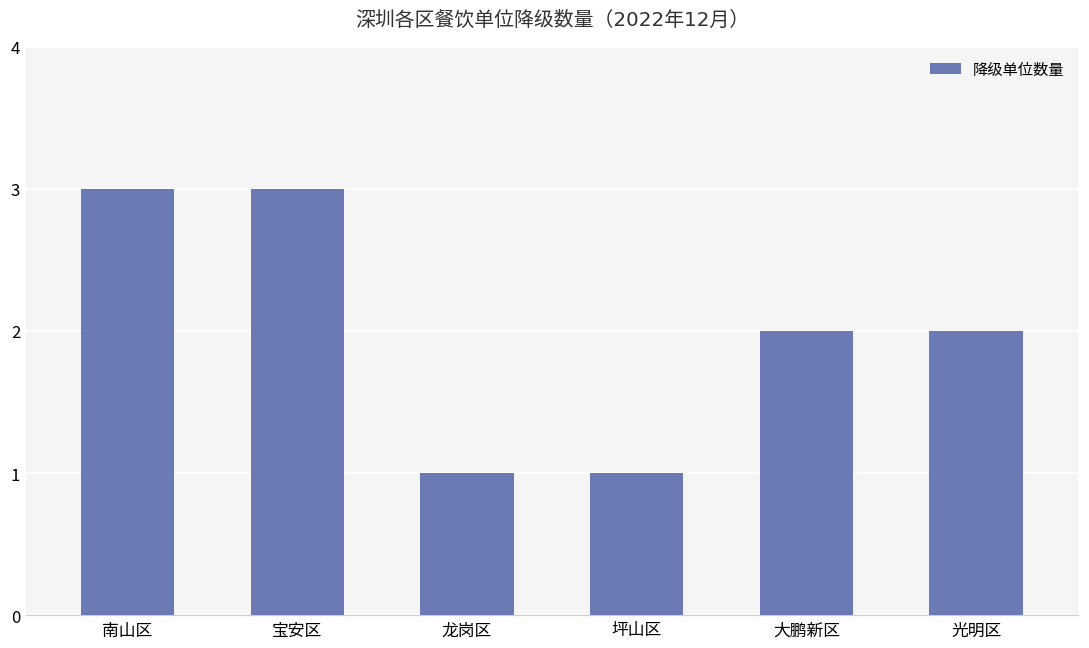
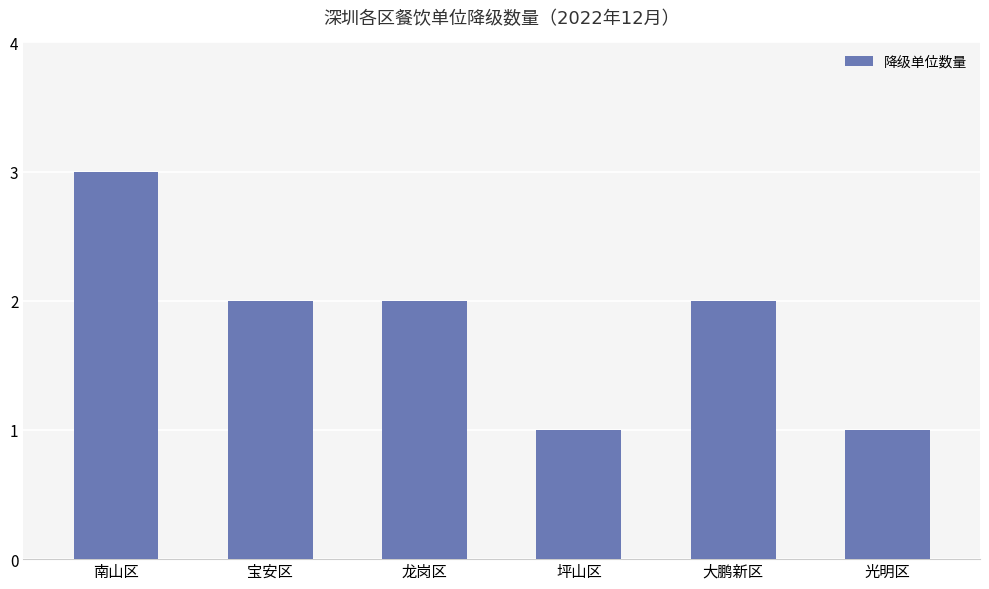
宝安区: 3 -> 2
龙岗区: 1 -> 2
光明区: 2 -> 1
